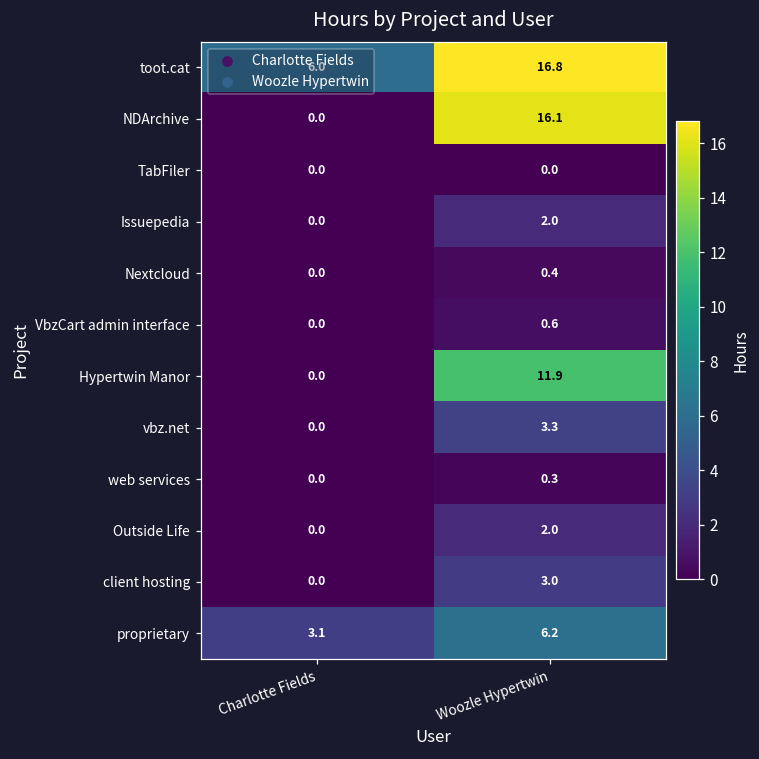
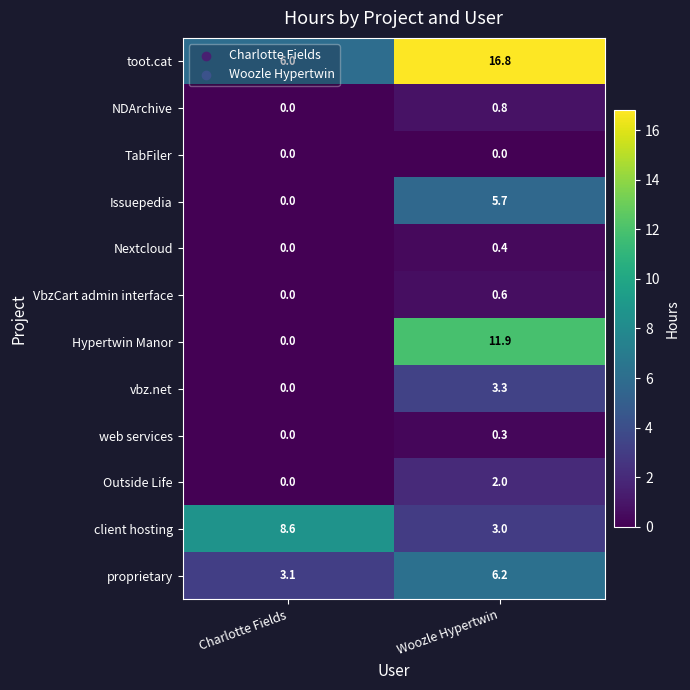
NDArchive, Woozle Hypertwin: 16.1 -> 0.8
Issuepedia, Woozle Hypertwin: 2.0 -> 5.7
client hosting, Charlotte Fields: 0.0 -> 8.6
